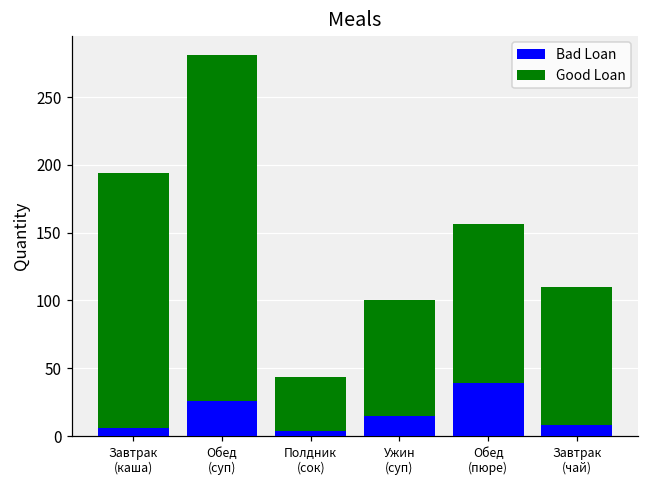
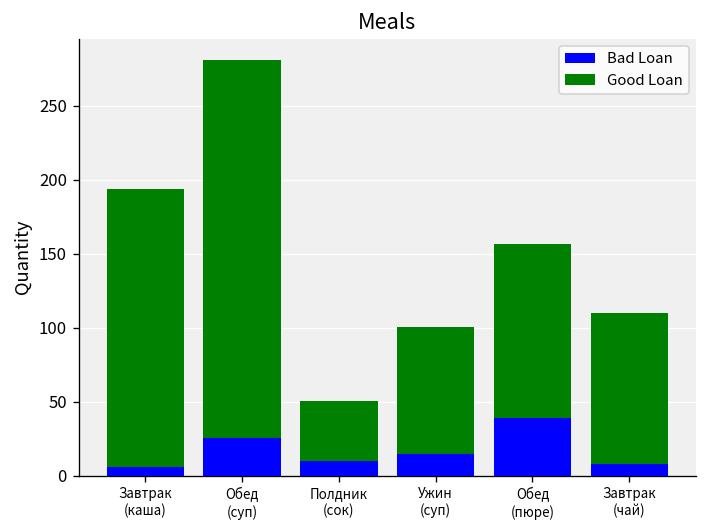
Bad Loan, Полдник (сок): 3 -> 10
